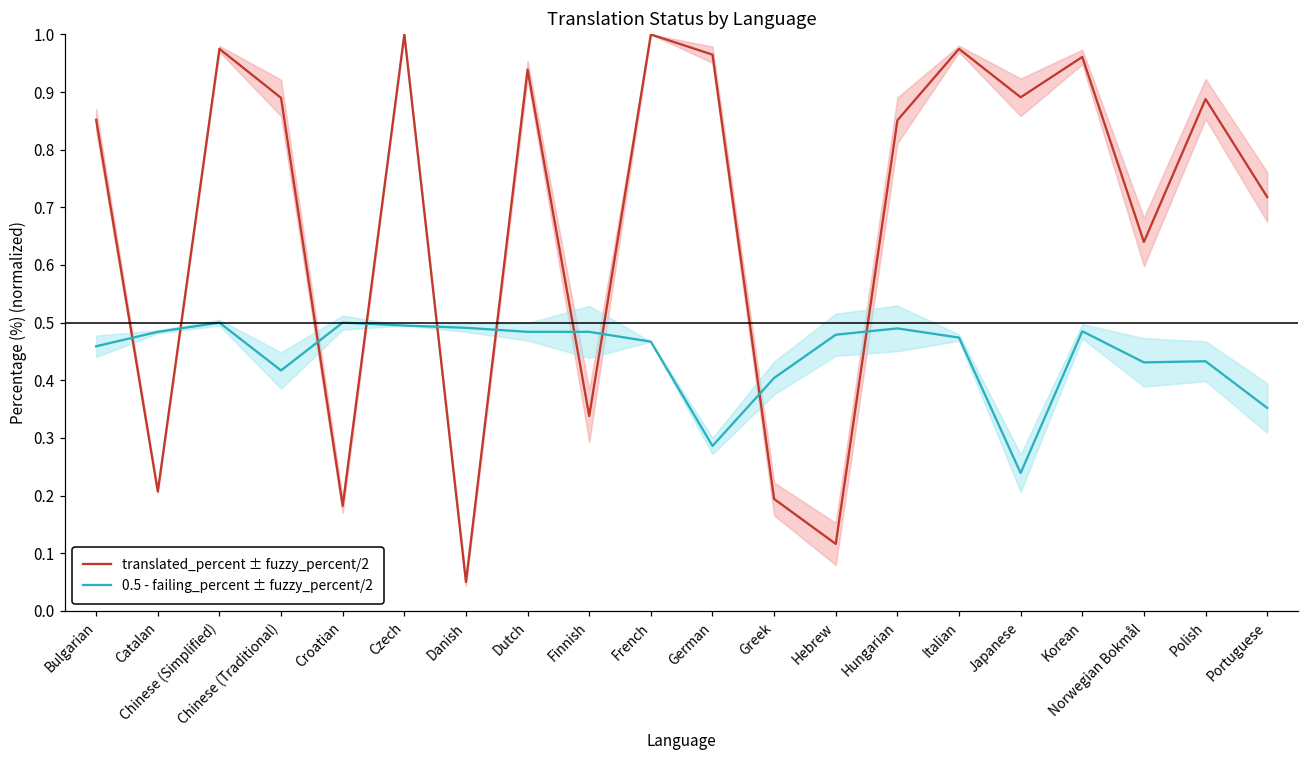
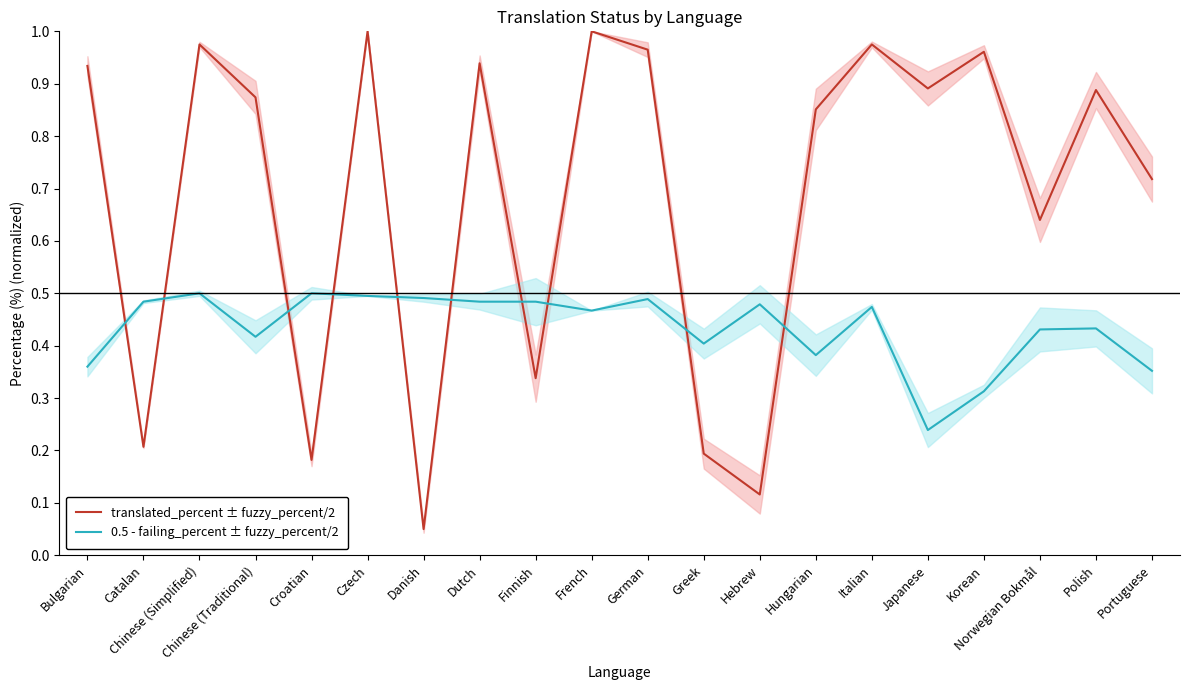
translated_percent ± fuzzy_percent/2, Bulgarian: 0.85 -> 0.93
0.5 - failing_percent ± fuzzy_percent/2, Bulgarian: 0.46 -> 0.36
translated_percent ± fuzzy_percent/2, Chinese (Traditional): 0.89 -> 0.87
0.5 - failing_percent ± fuzzy_percent/2, German: 0.29 -> 0.49
0.5 - failing_percent ± fuzzy_percent/2, Hungarian: 0.49 -> 0.38
0.5 - failing_percent ± fuzzy_percent/2, Korean: 0.49 -> 0.31
